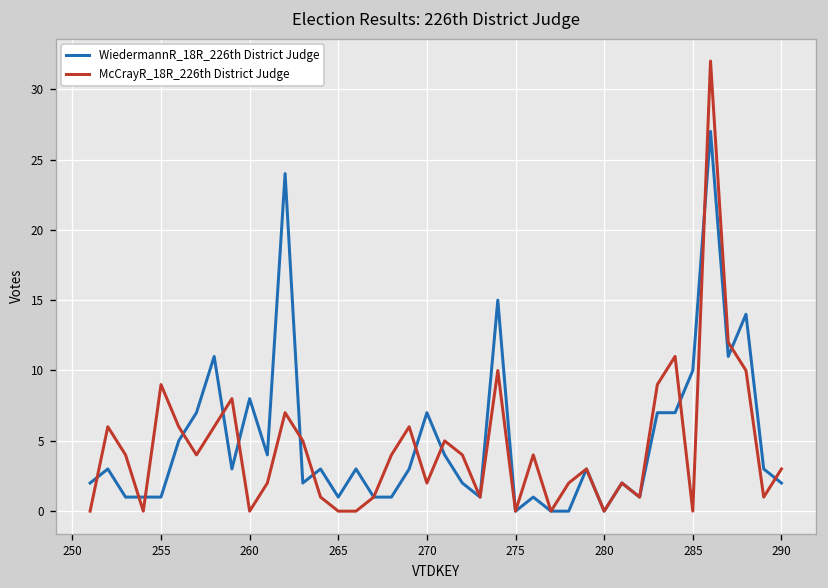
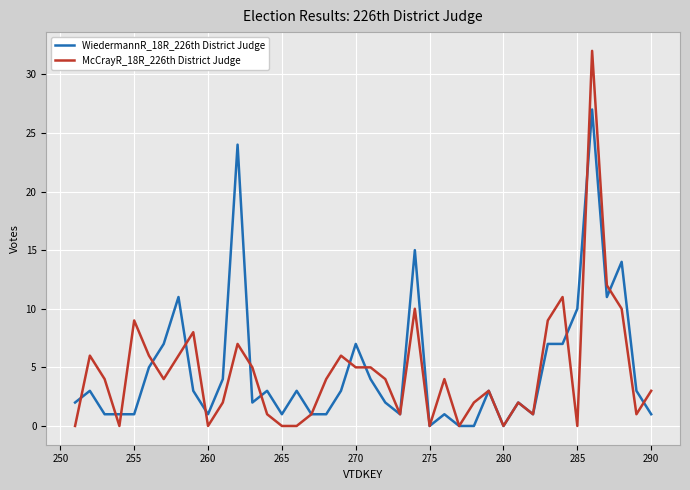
WiedermannR_18R_226th District Judge, 260: 8 -> 1
McCrayR_18R_226th District Judge, 270: 2 -> 5
WiedermannR_18R_226th District Judge, 290: 2 -> 1
